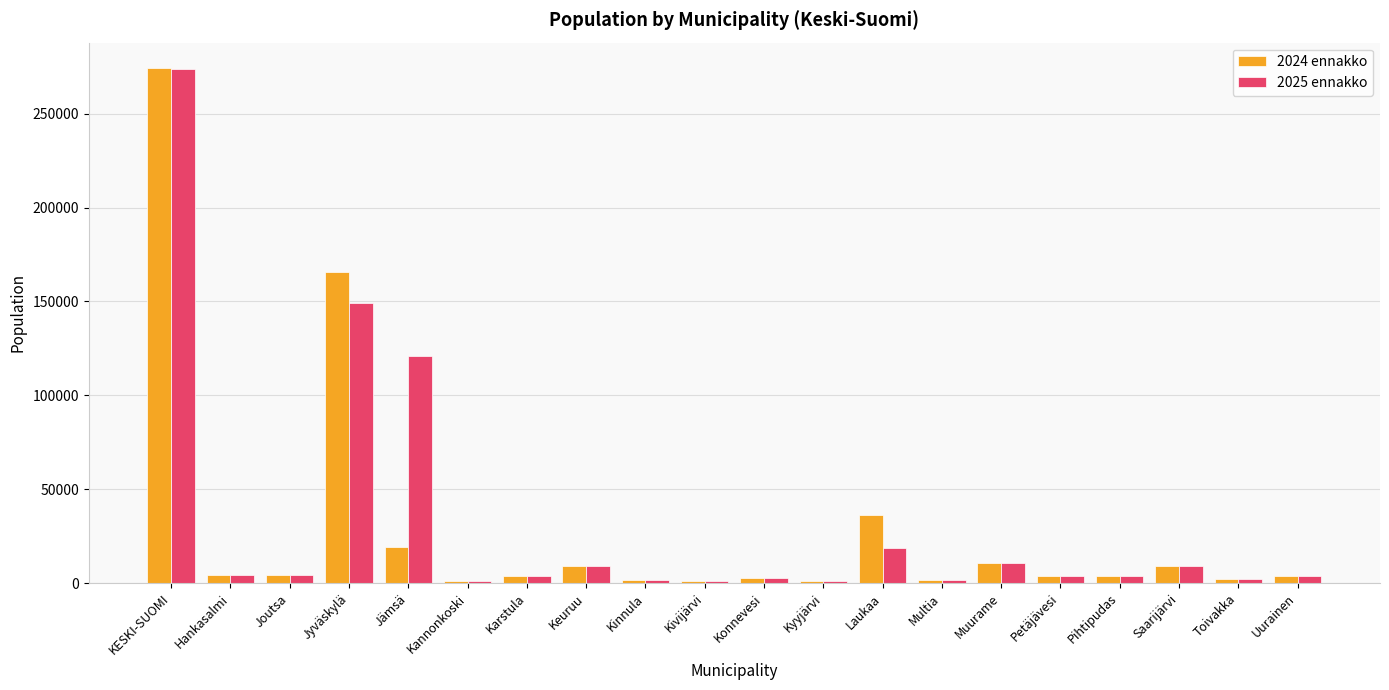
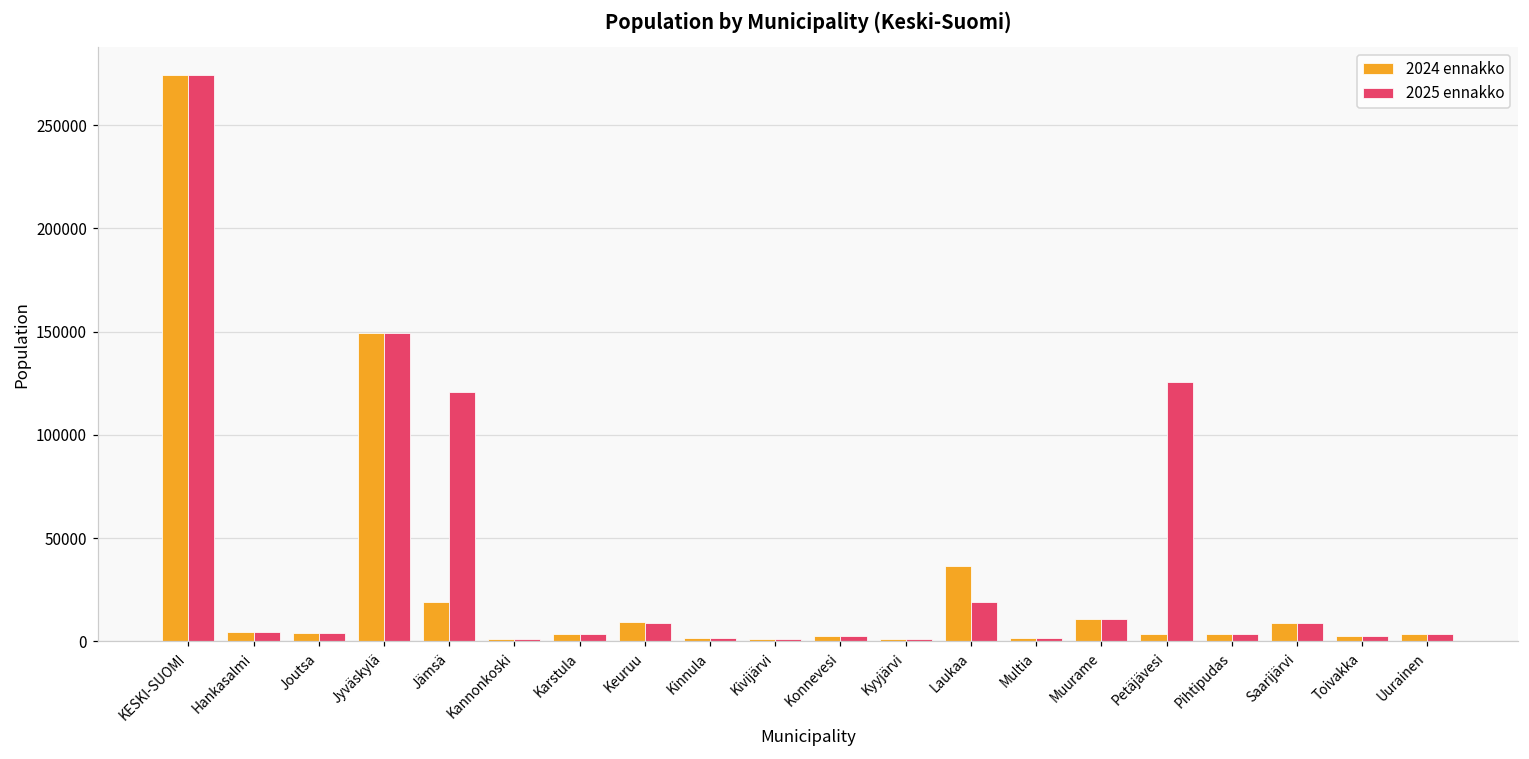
2024 ennakko, Jyväskylä: 166000 -> 149000
2025 ennakko, Petäjävesi: 4000 -> 126000
